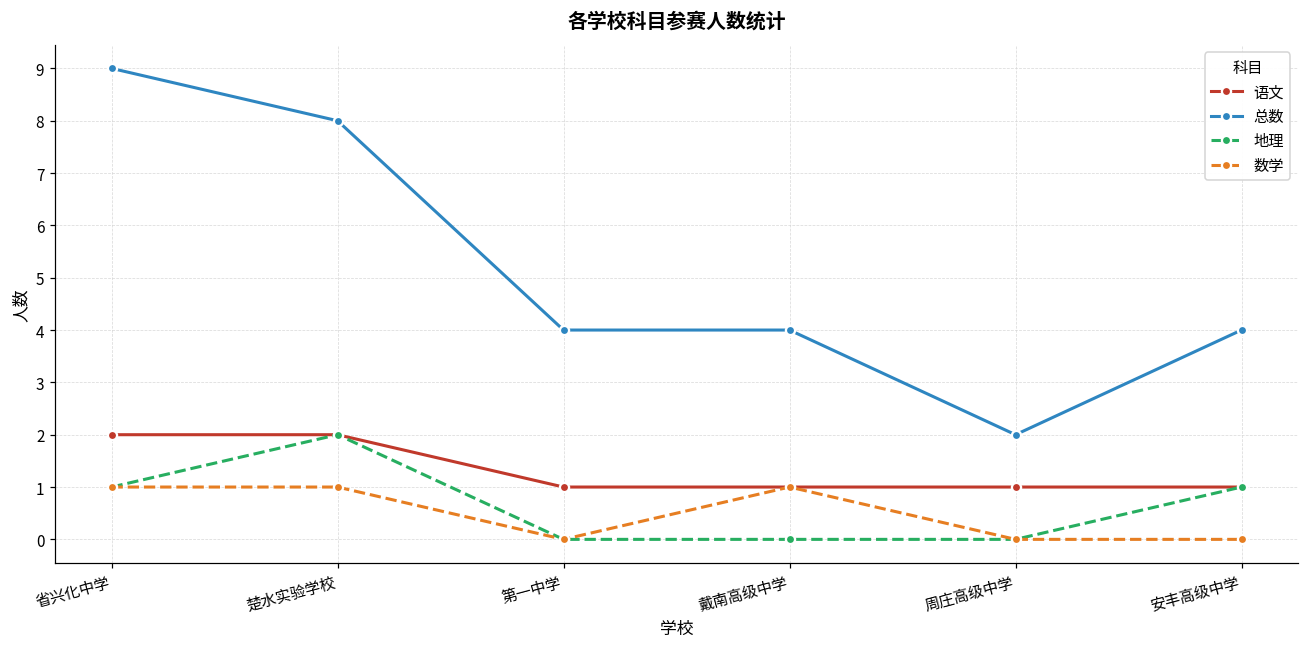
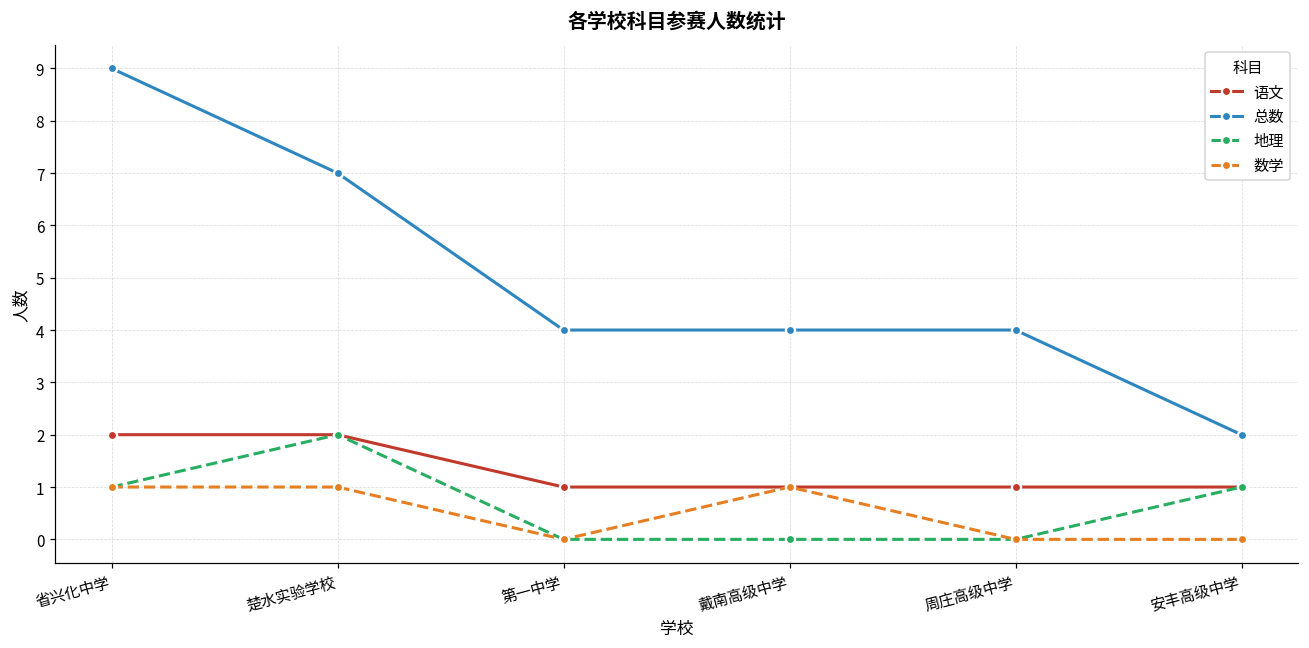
总数, 楚水实验学校: 8 -> 7
总数, 周庄高级中学: 2 -> 4
总数, 安丰高级中学: 4 -> 2
